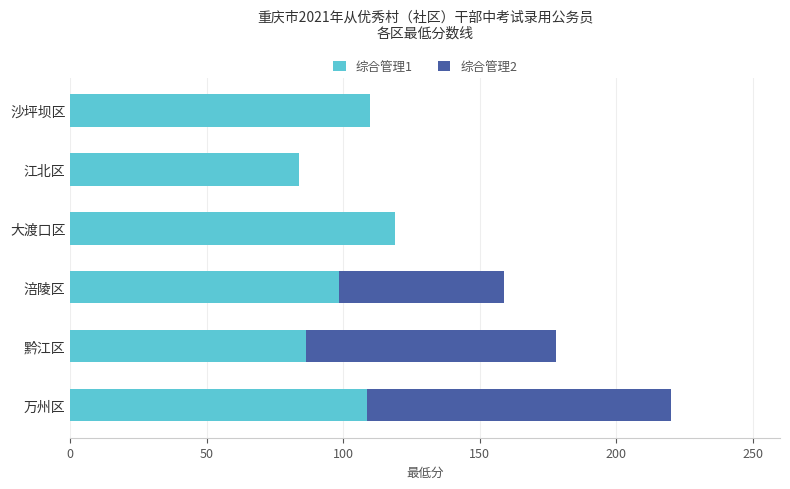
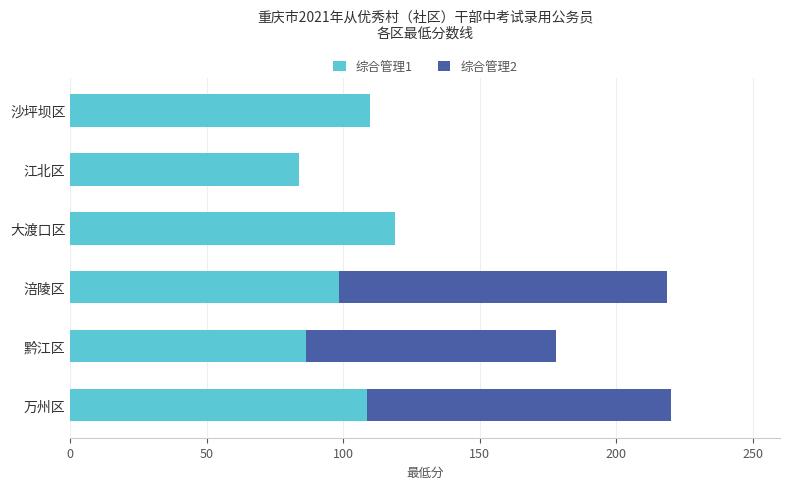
综合管理2, 涪陵区: 60 -> 120
